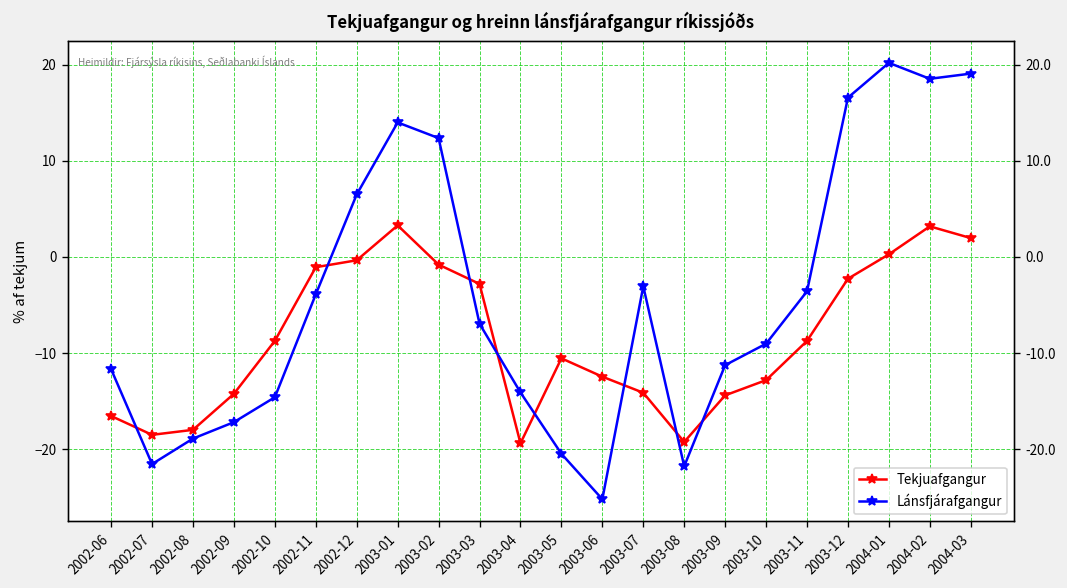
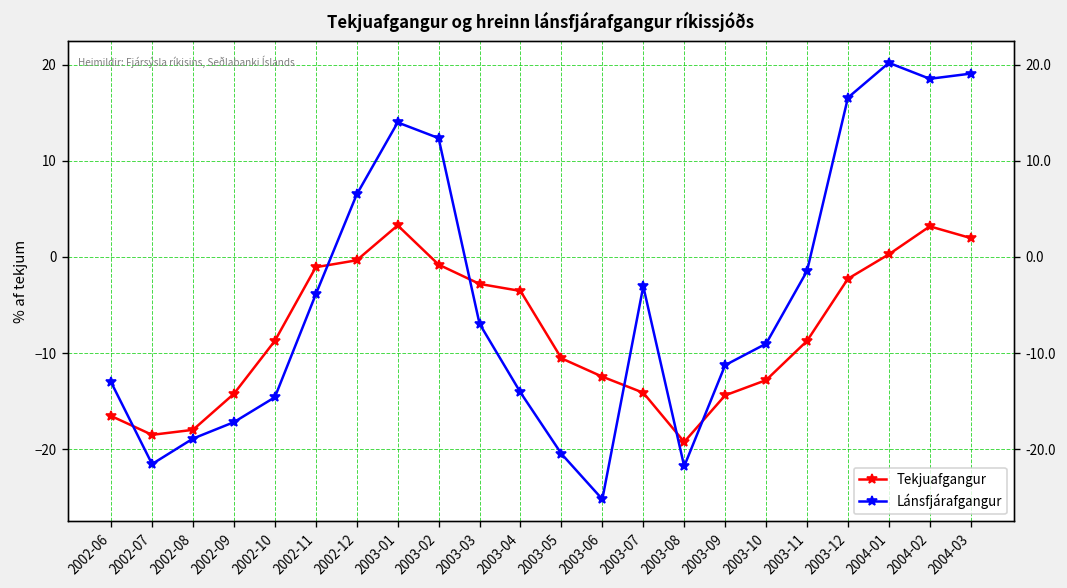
Lánsfjárafgangur, 2002-06: -12 -> -13
Tekjuafgangur, 2003-04: -19 -> -4
Lánsfjárafgangur, 2003-11: -4 -> -1
